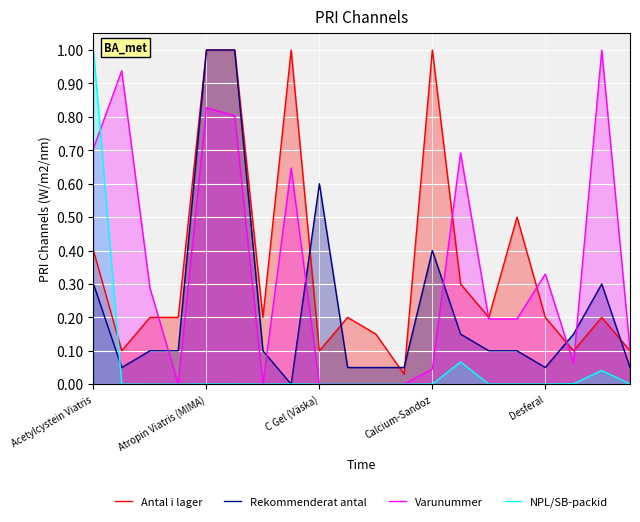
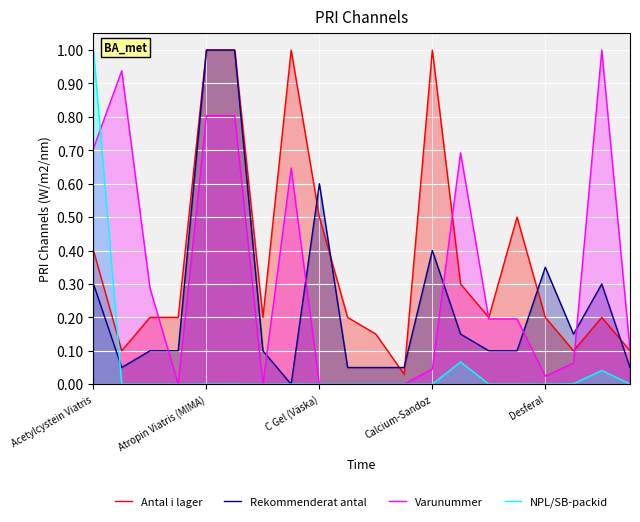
Varunummer, Atropin Viatris (MIMA): 0.83 -> 0.80
Antal i lager, C Gel (Väska): 0.10 -> 0.50
Rekommenderat antal, Desferal: 0.05 -> 0.35
Varunummer, Desferal: 0.33 -> 0.02
